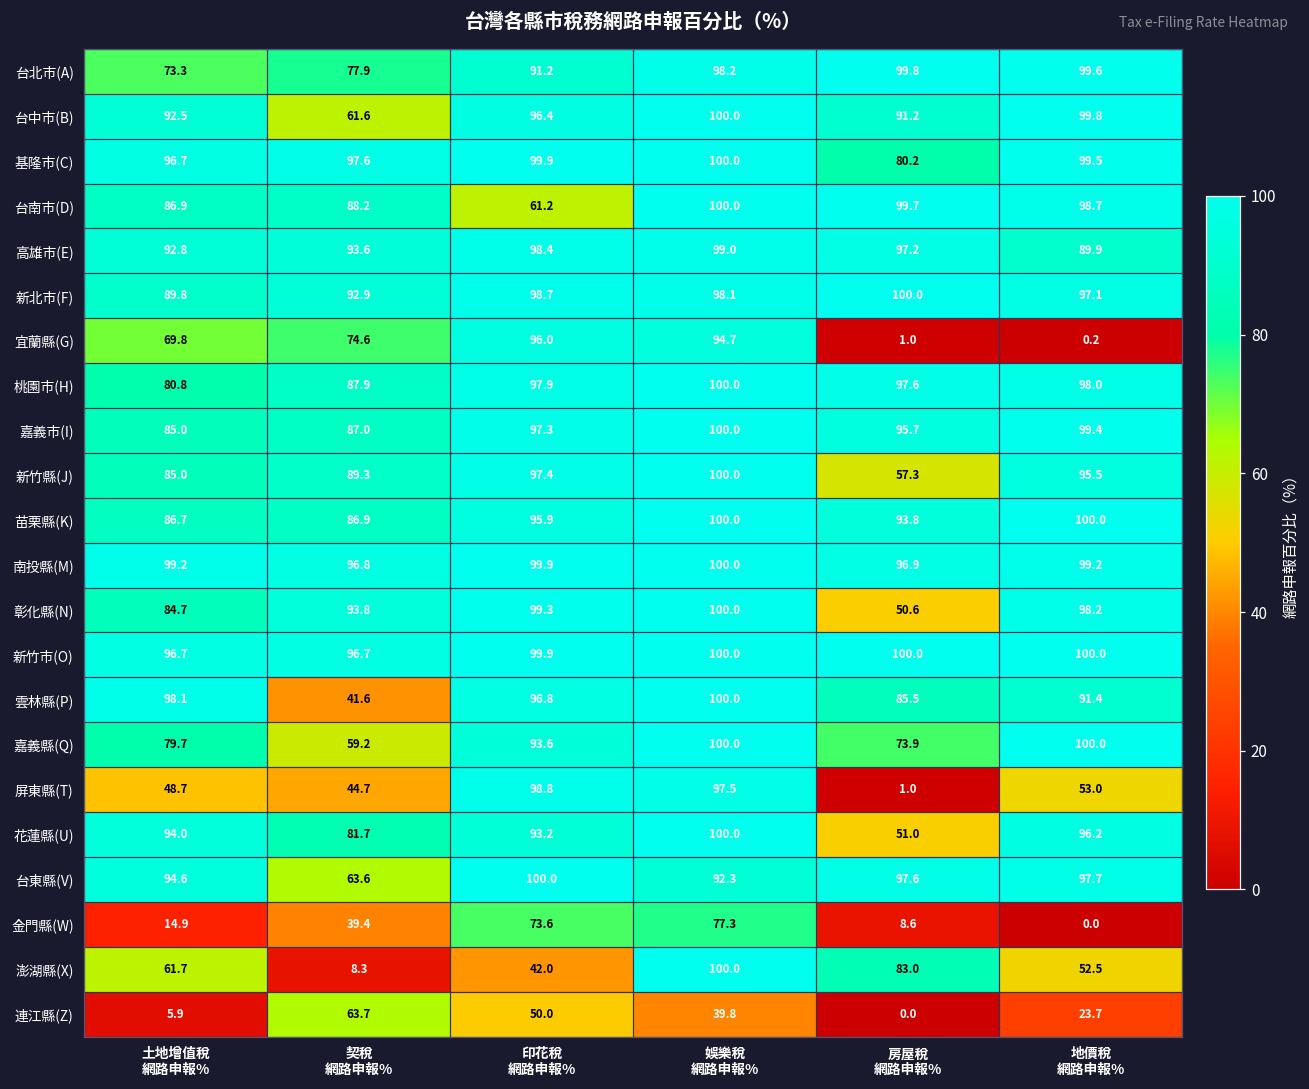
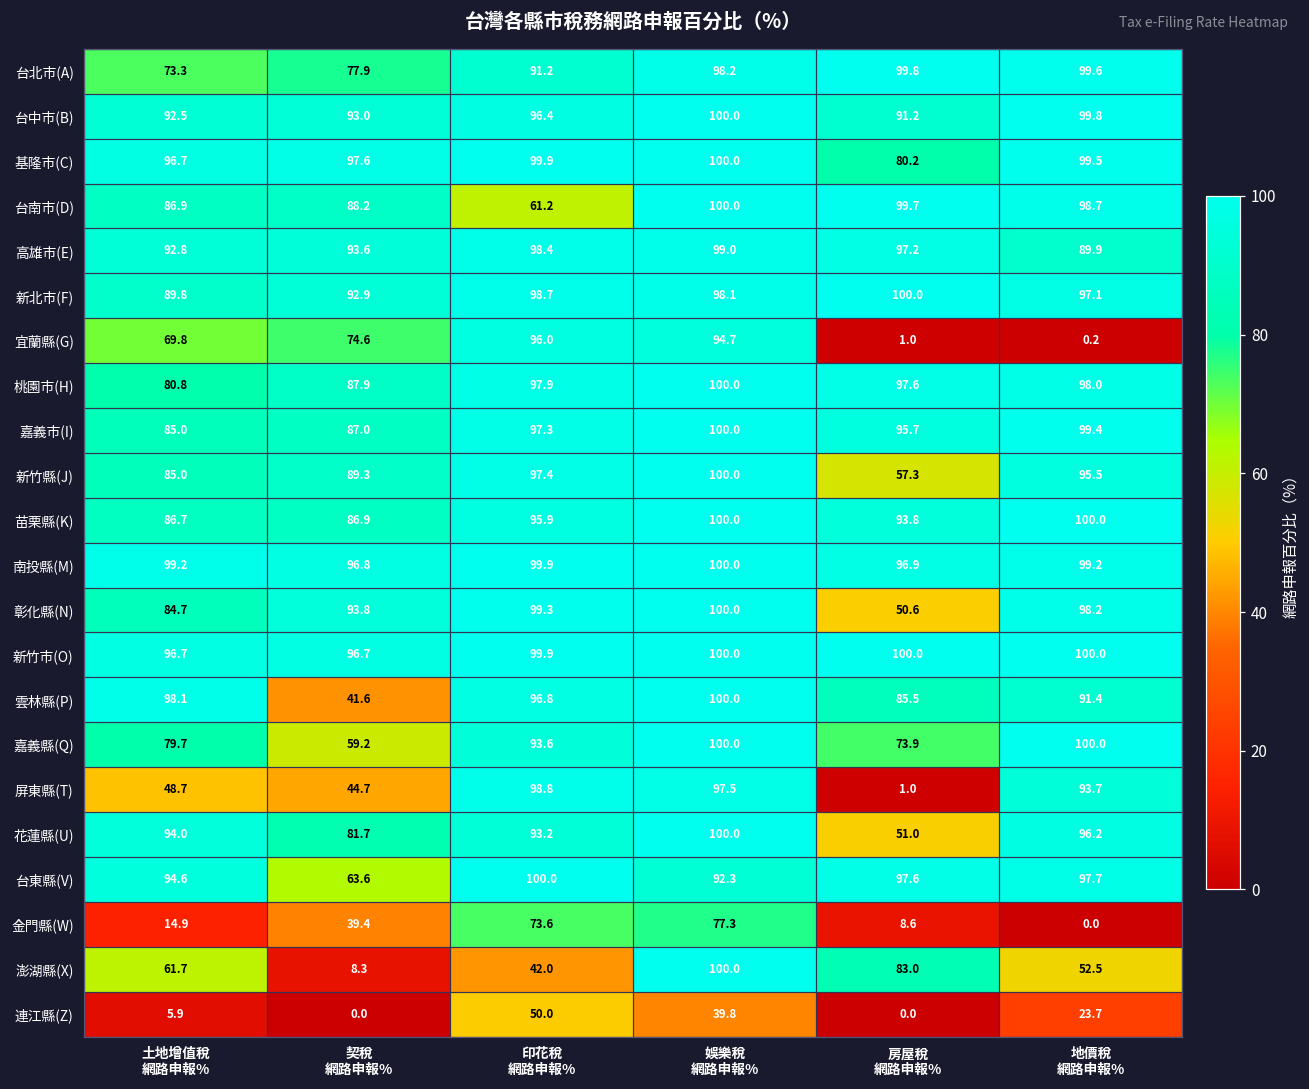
台中市(B), 契稅 網路申報%: 61.6 -> 93.0
屏東縣(T), 地價稅 網路申報%: 53.0 -> 93.7
連江縣(Z), 契稅 網路申報%: 63.7 -> 0.0
